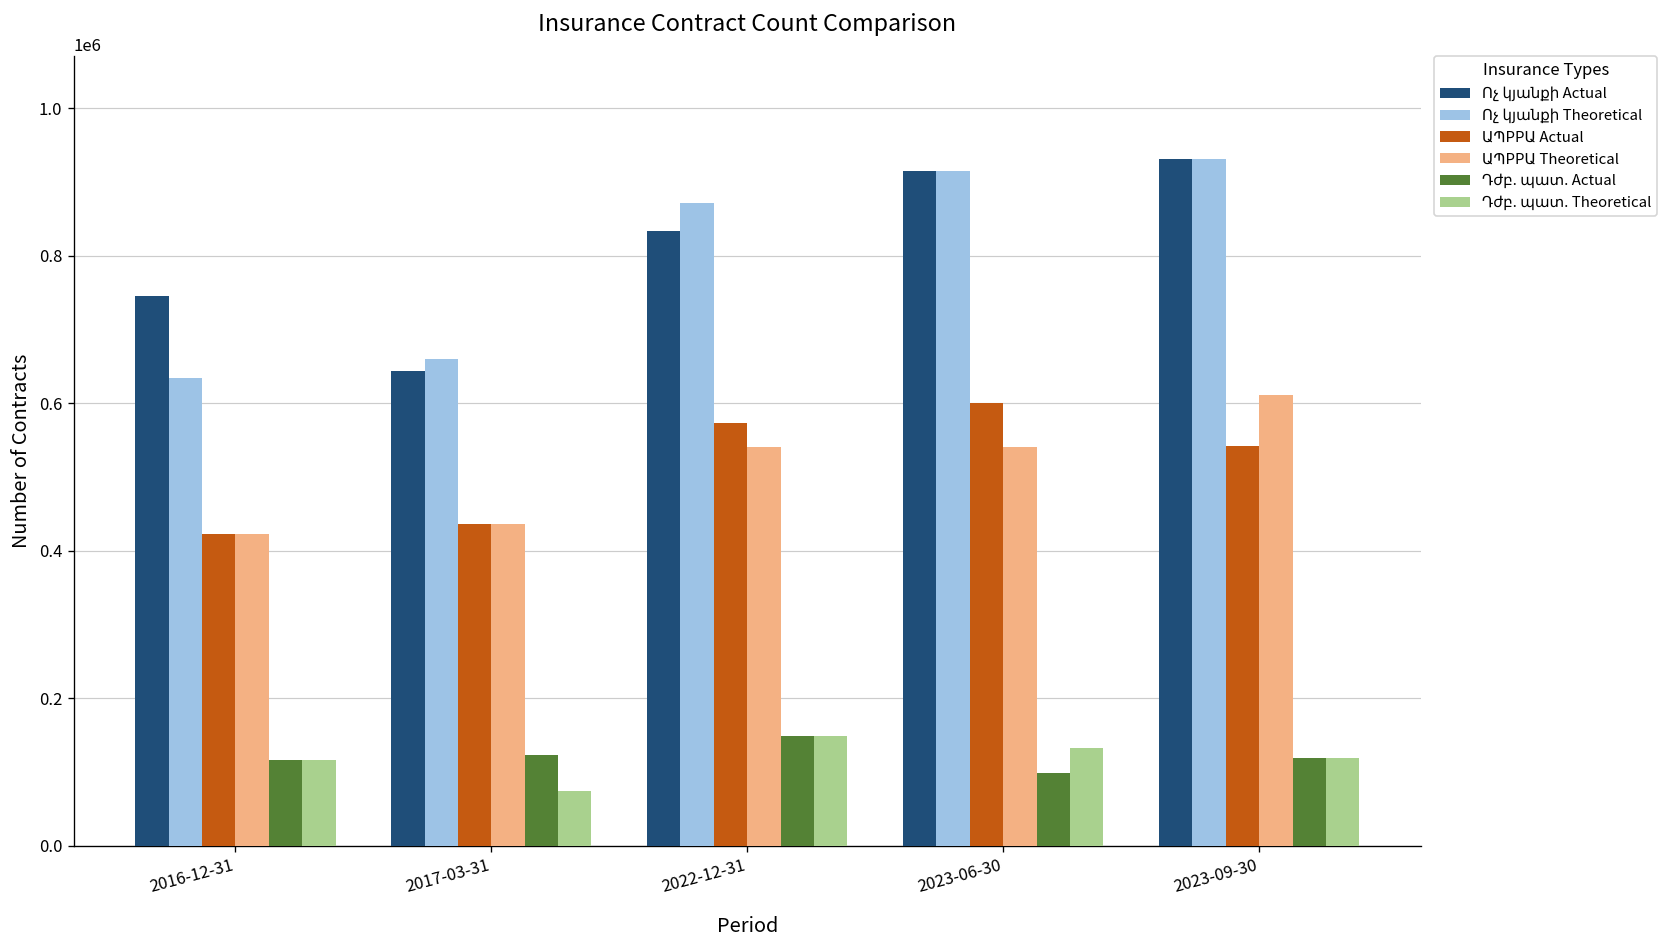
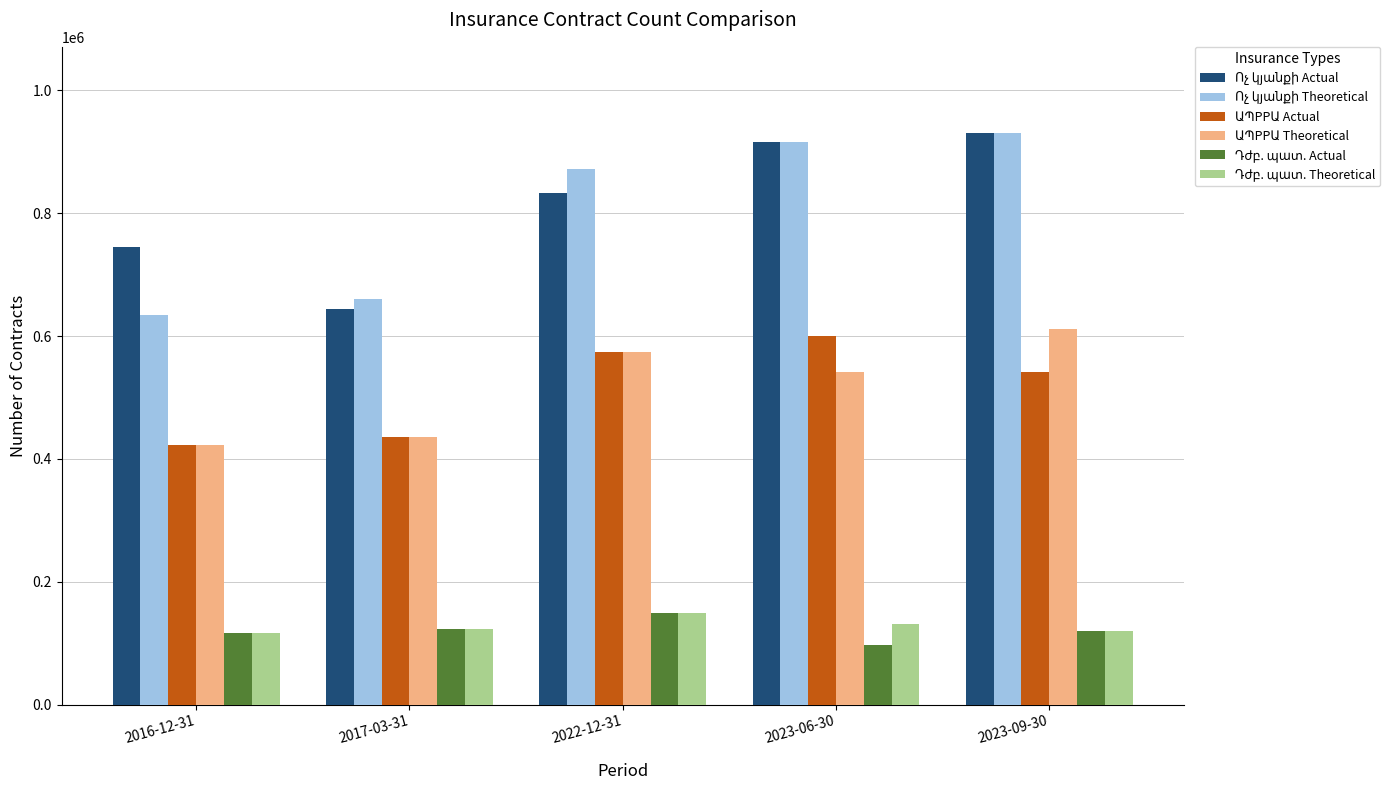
Դժբ. պատ. Theoretical, 2017-03-31: 70000 -> 120000
ԱՊPPԱ Theoretical, 2022-12-31: 540000 -> 570000
